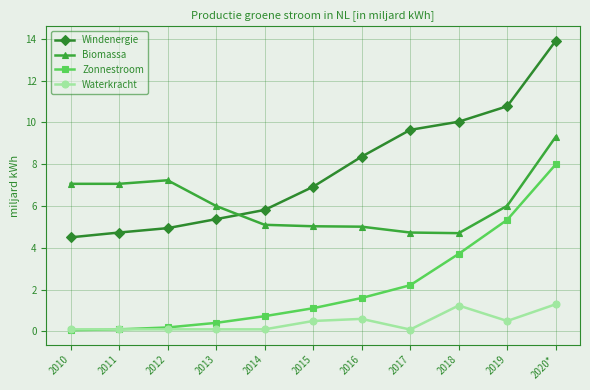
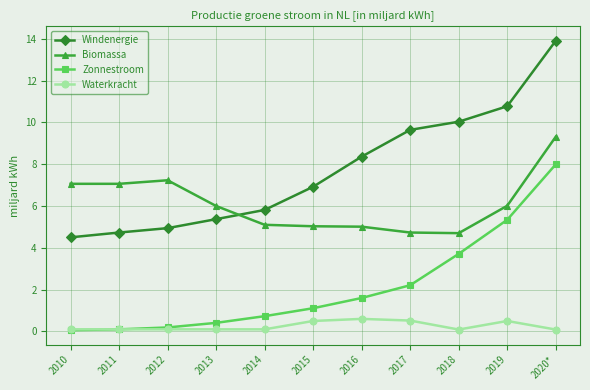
Waterkracht, 2017: 0.1 -> 0.5
Waterkracht, 2018: 1.2 -> 0.1
Waterkracht, 2020*: 1.3 -> 0.1
